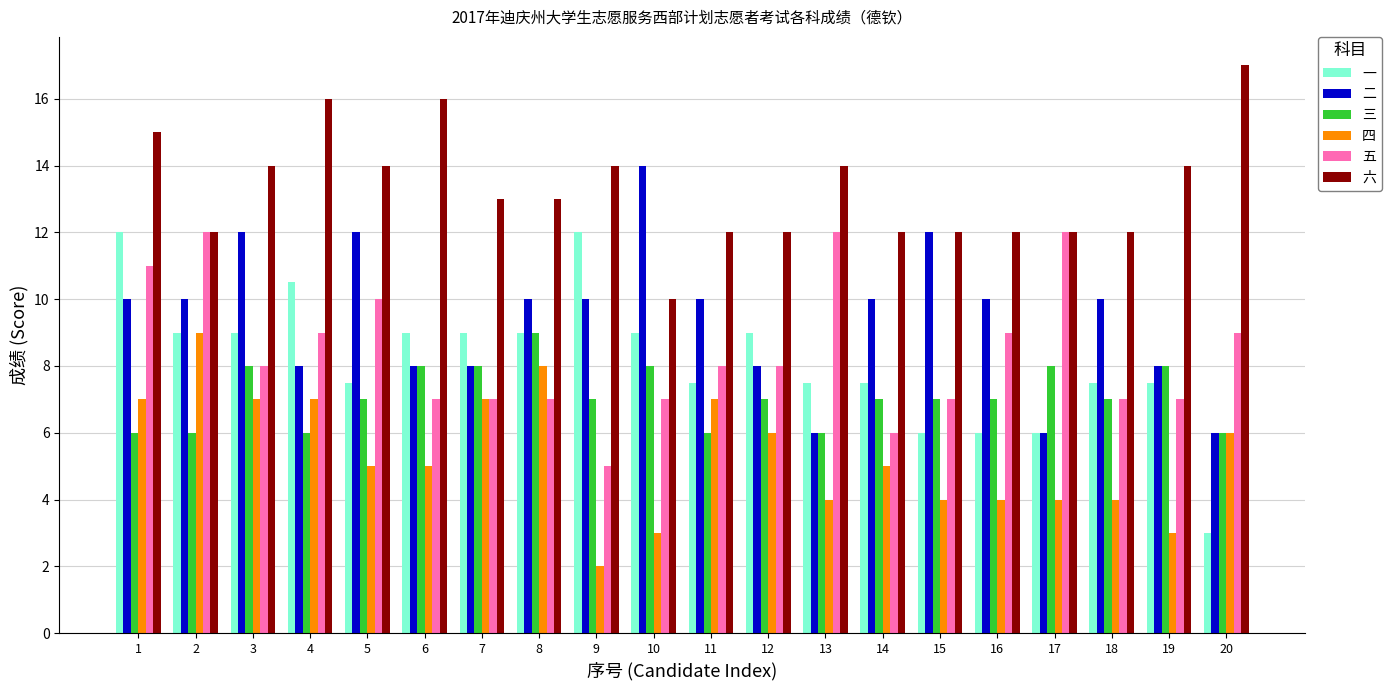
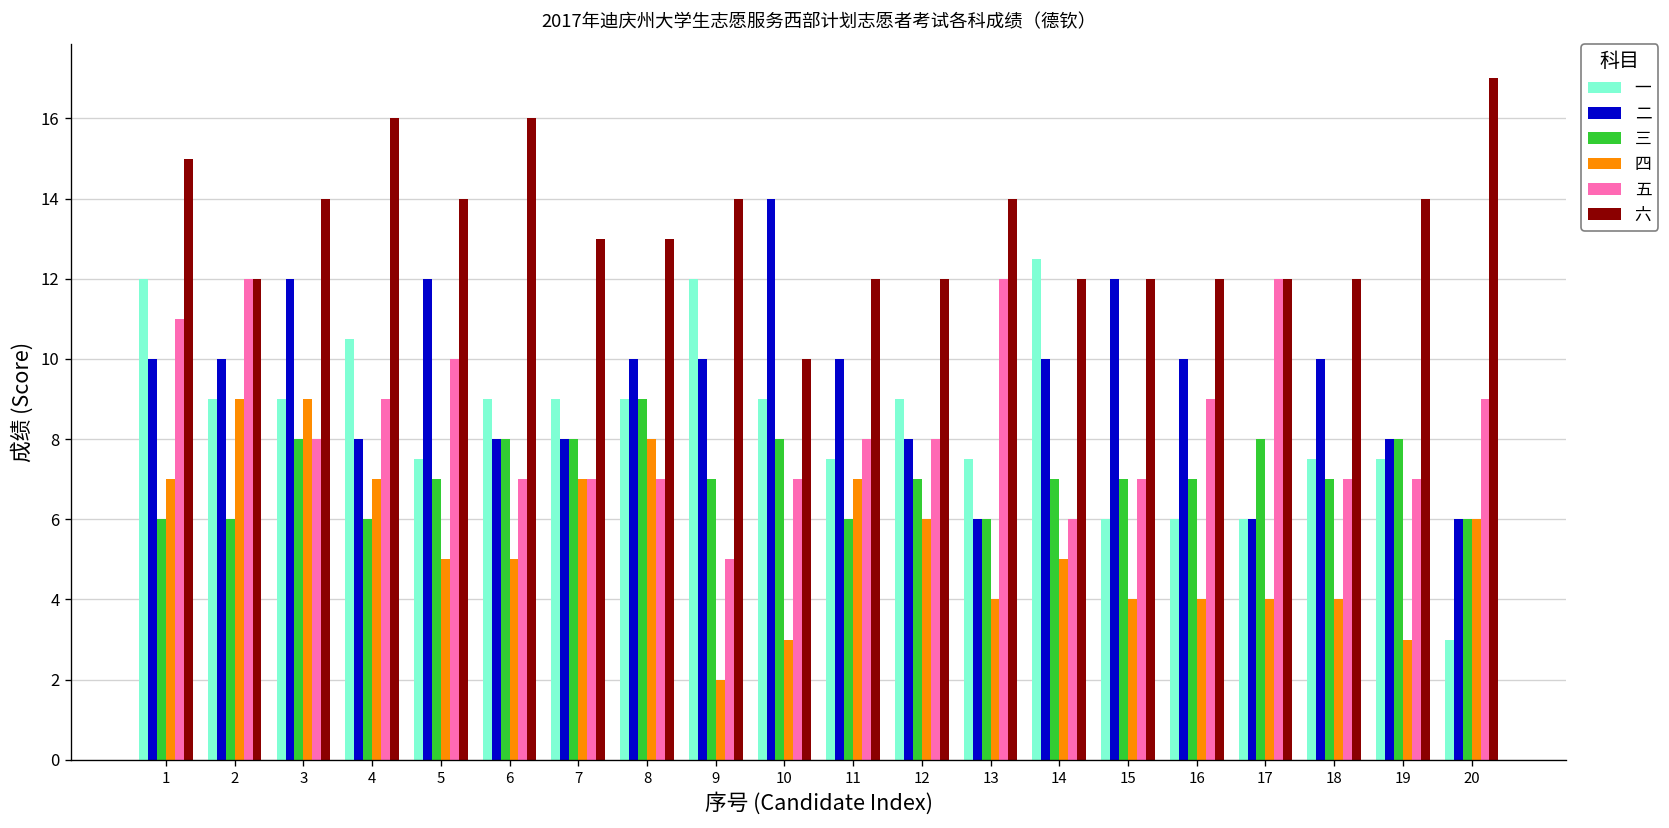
四, 3: 7 -> 9
一, 14: 7.5 -> 12.5
